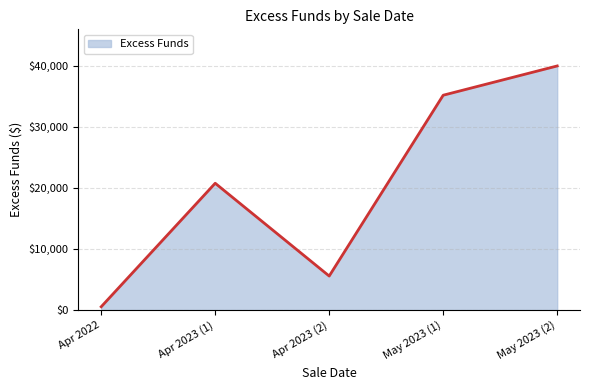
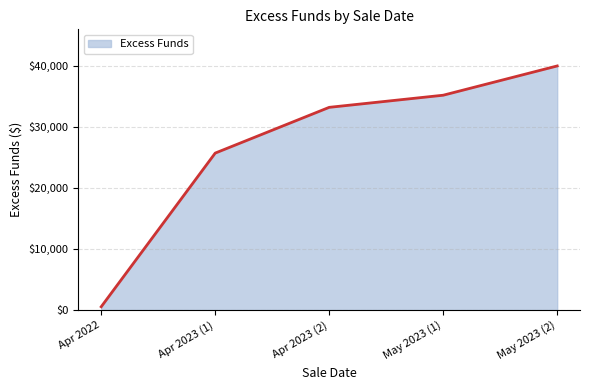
Apr 2023 (1): $21,000 -> $26,000
Apr 2023 (2): $6,000 -> $33,000
